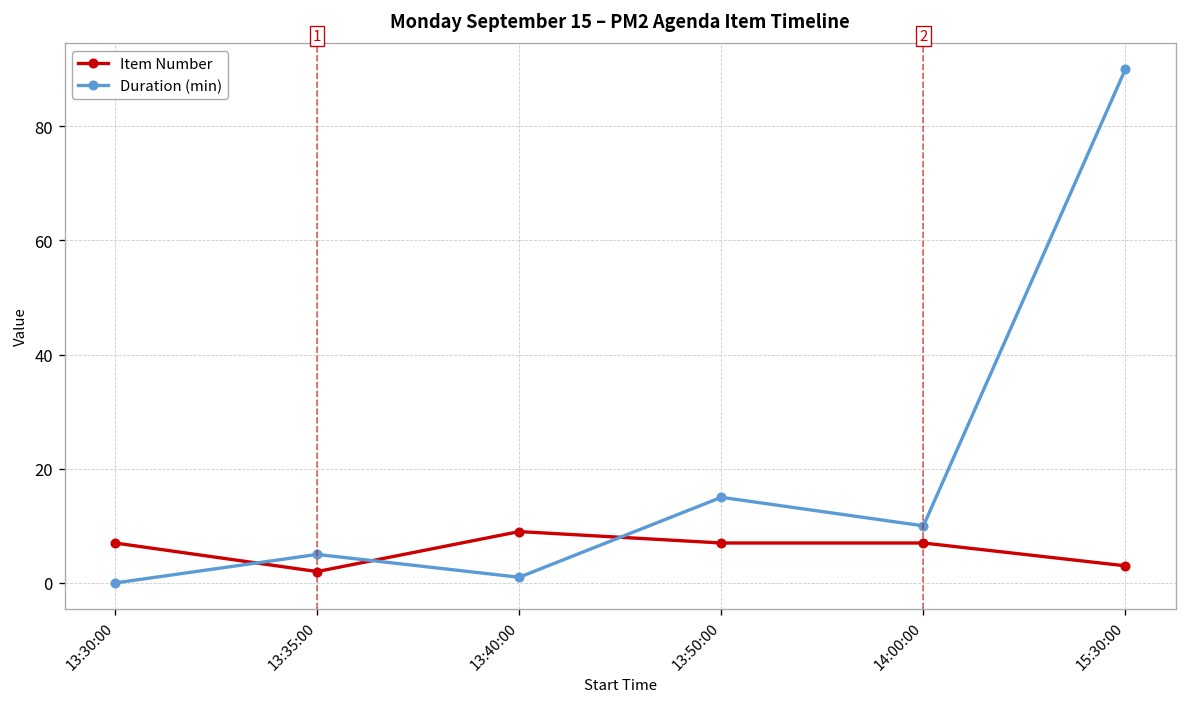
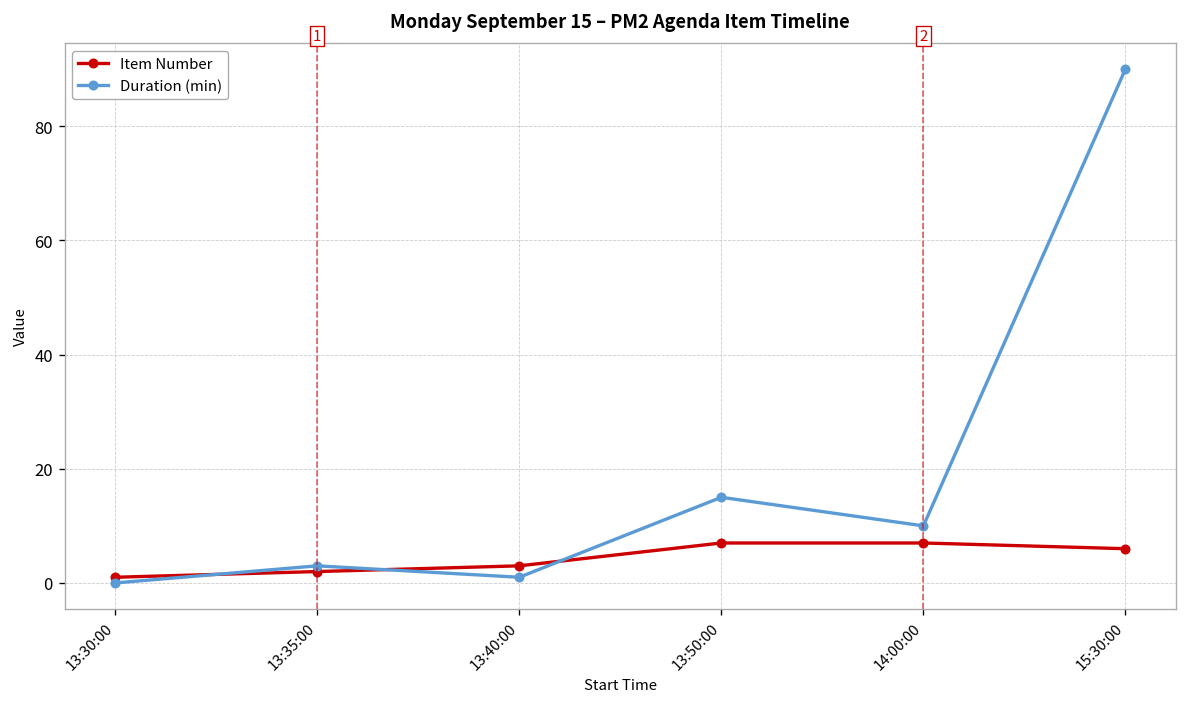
Item Number, 13:30:00: 7 -> 1
Duration (min), 13:35:00: 5 -> 3
Item Number, 13:40:00: 9 -> 3
Item Number, 15:30:00: 3 -> 6
